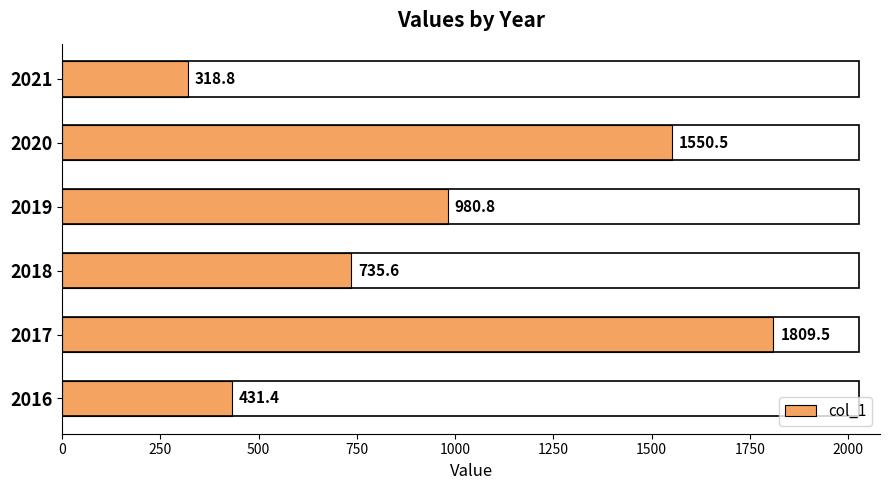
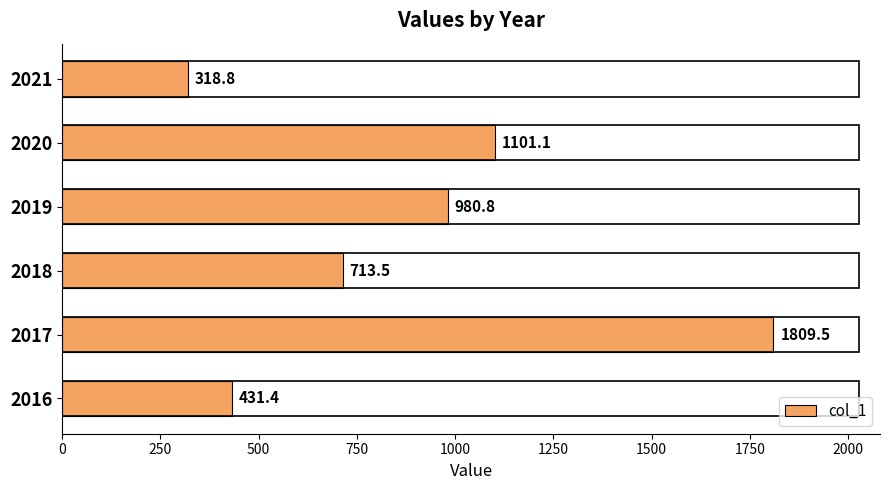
2020: 1550.5 -> 1101.1
2018: 735.6 -> 713.5
